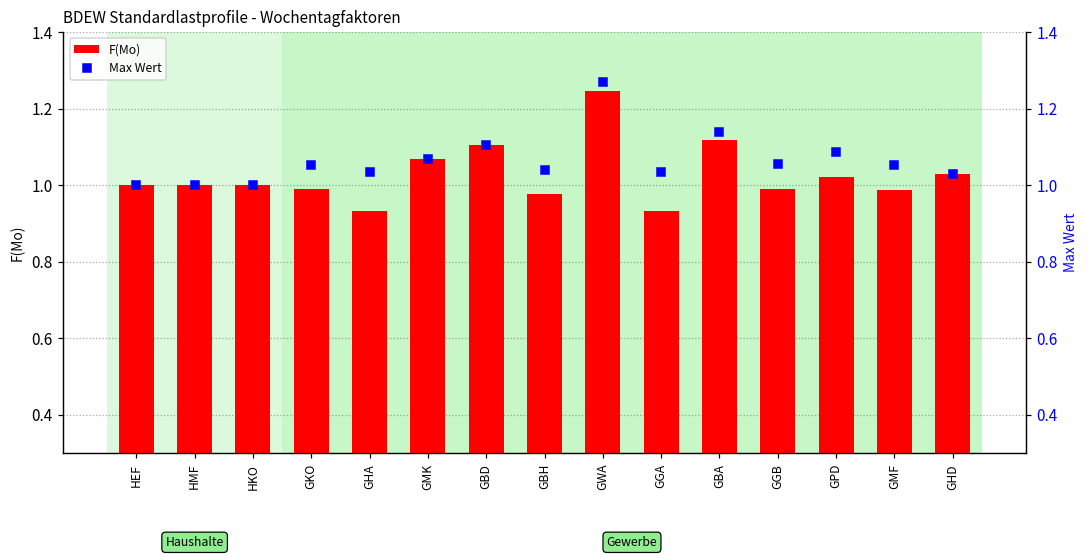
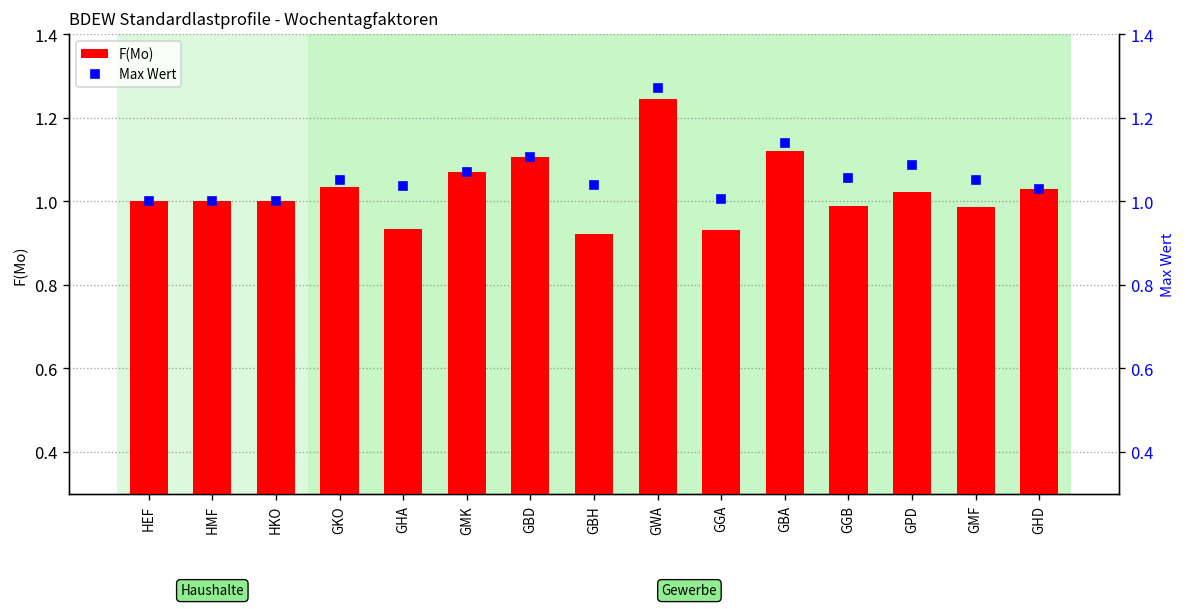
F(Mo), GKO: 0.99 -> 1.04
F(Mo), GBH: 0.98 -> 0.92
Max Wert, GGA: 1.04 -> 1.01
